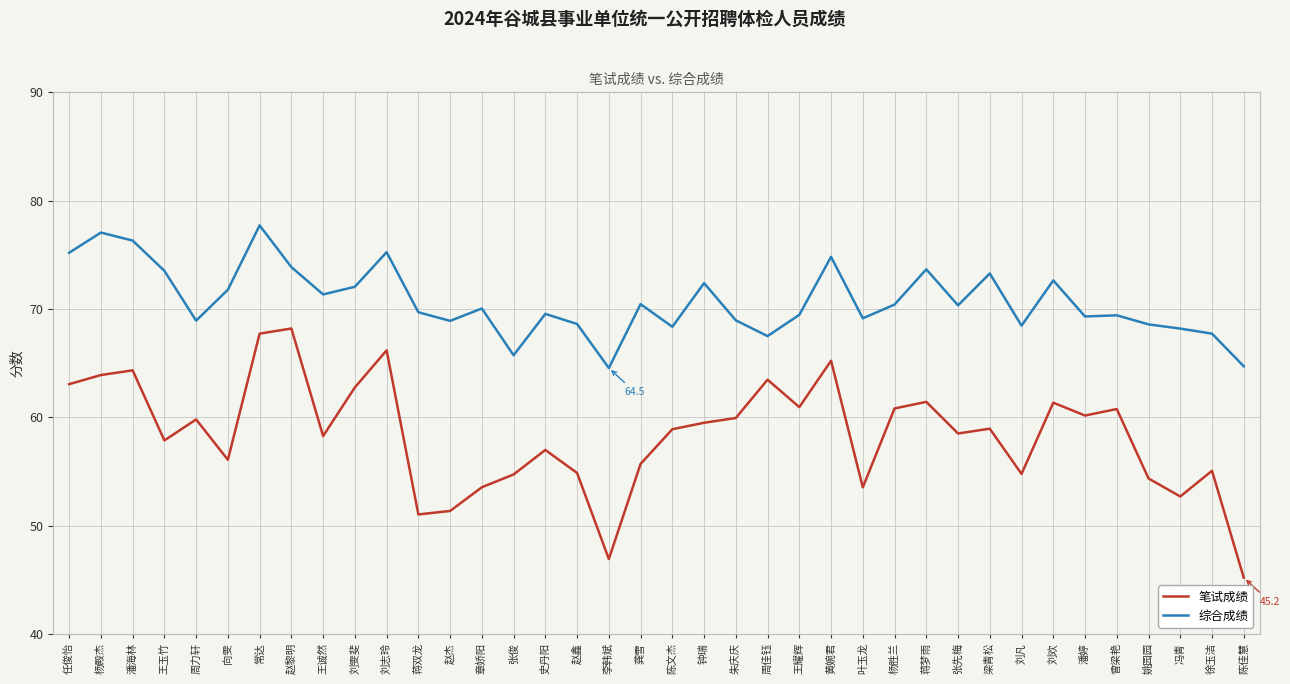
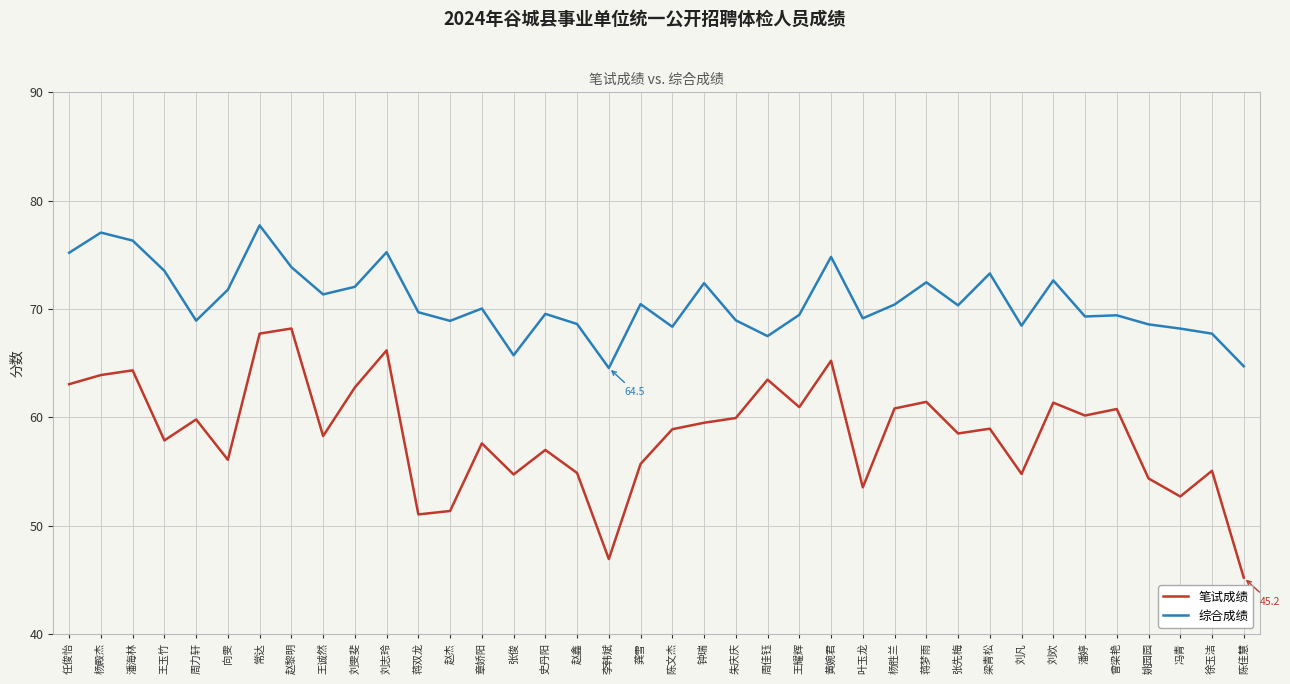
笔试成绩, 章娇阳: 53.5 -> 57.6
综合成绩, 蒋梦雨: 73.7 -> 72.5
